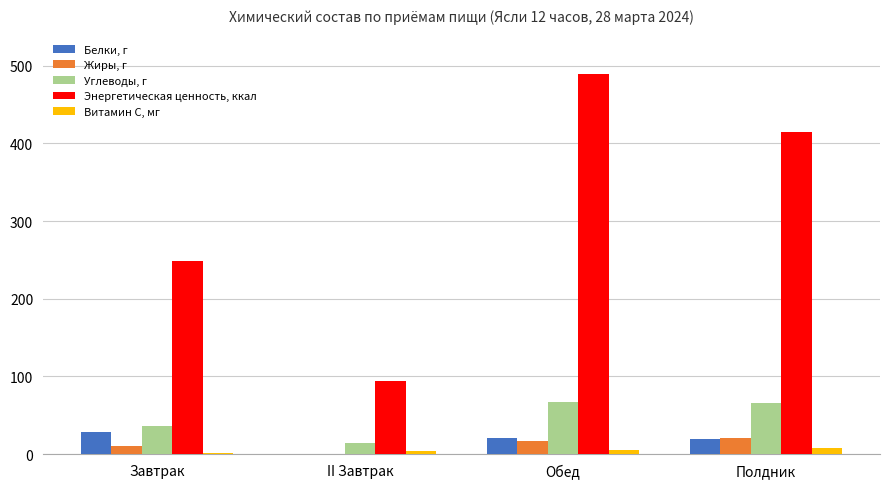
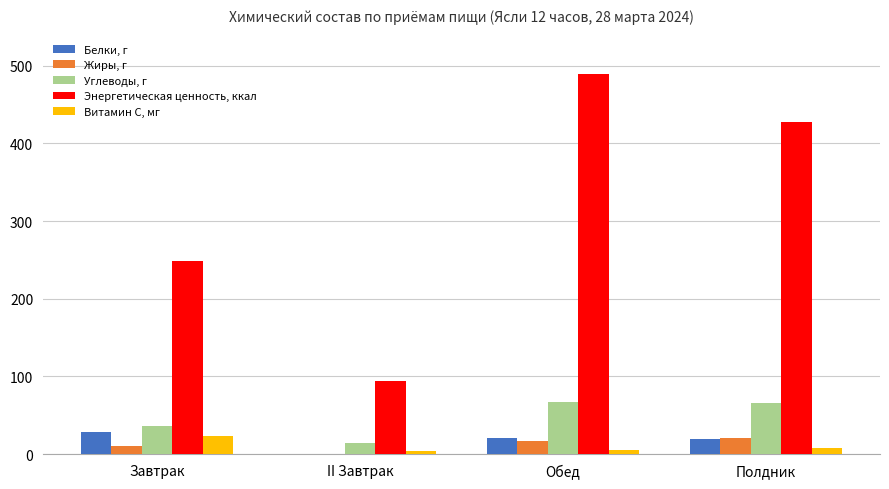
Витамин С, мг, Завтрак: 0 -> 20
Энергетическая ценность, ккал, Полдник: 410 -> 430
